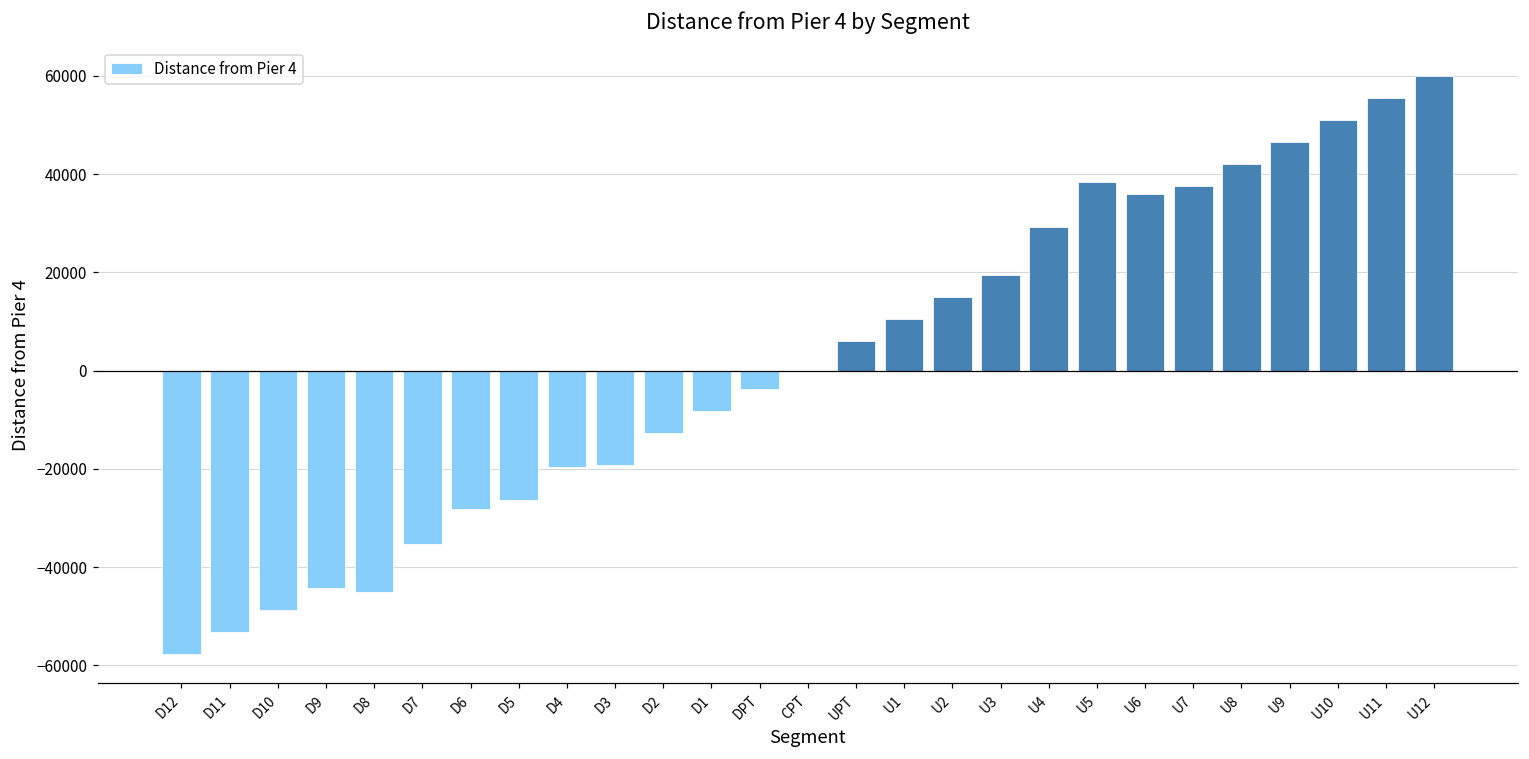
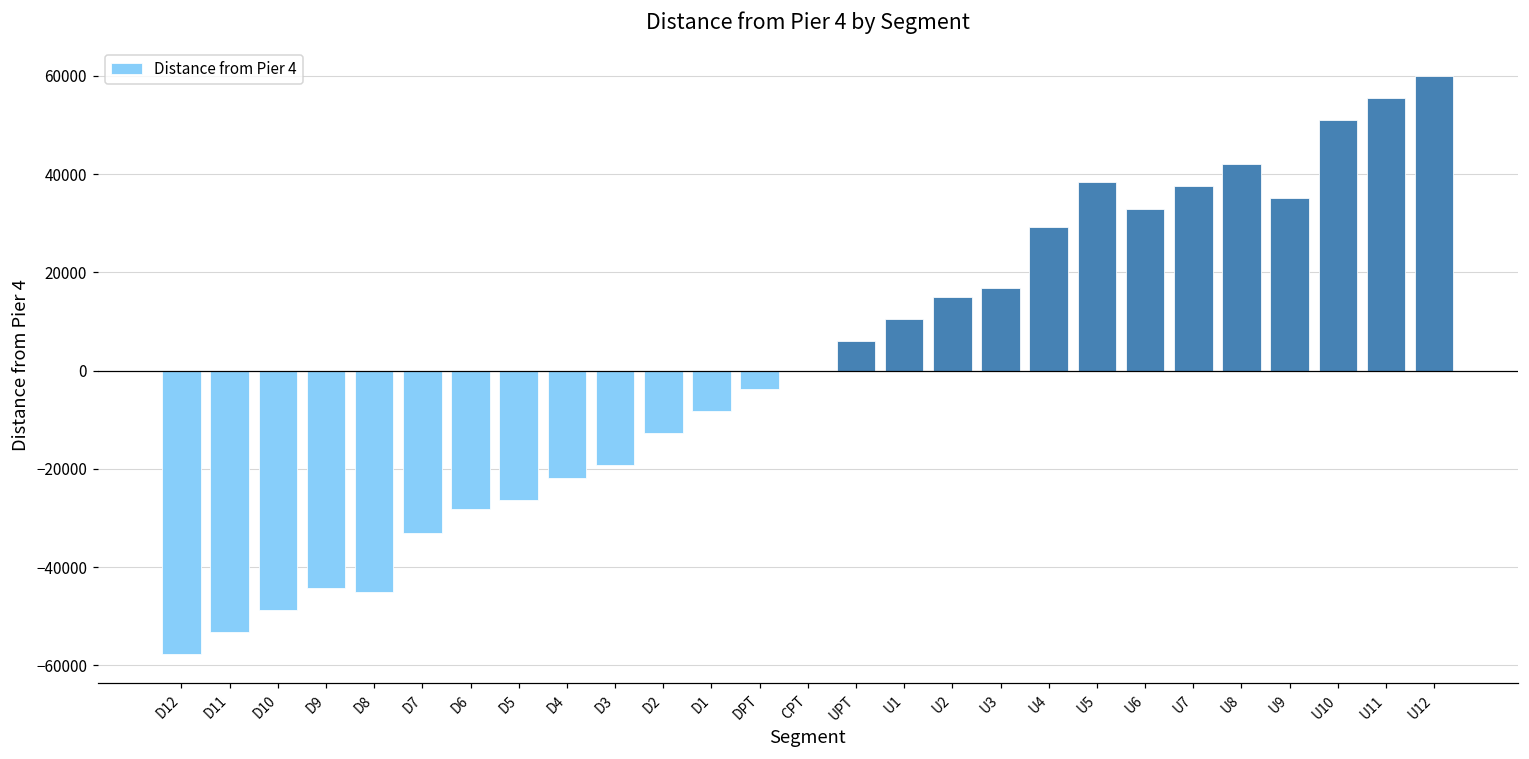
D7: -35000 -> -33000
D4: -20000 -> -22000
U3: 20000 -> 17000
U6: 36000 -> 33000
U9: 47000 -> 35000
